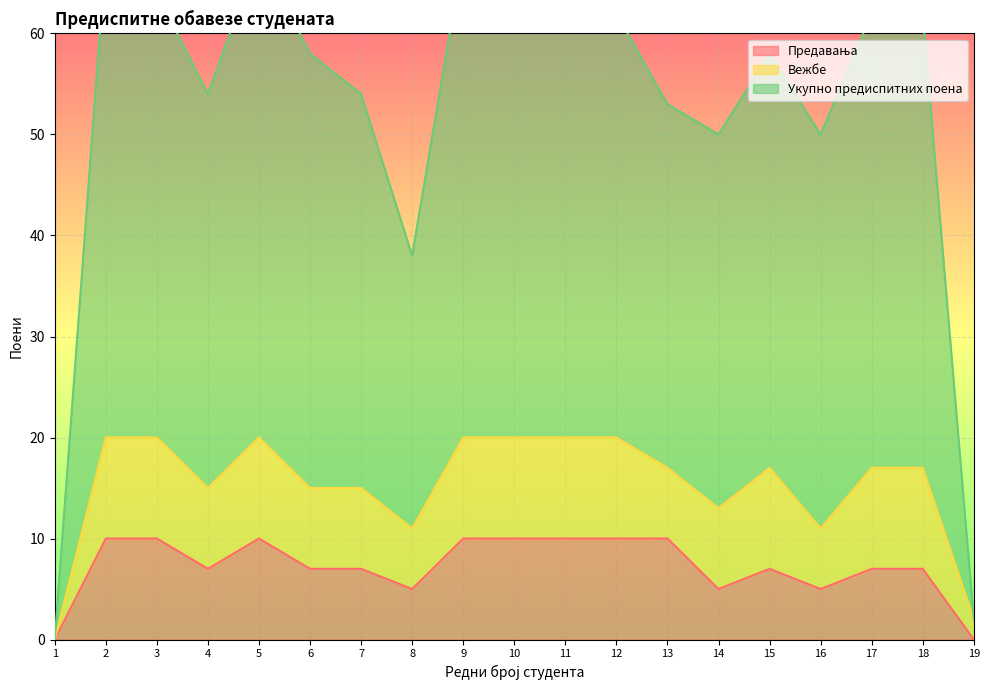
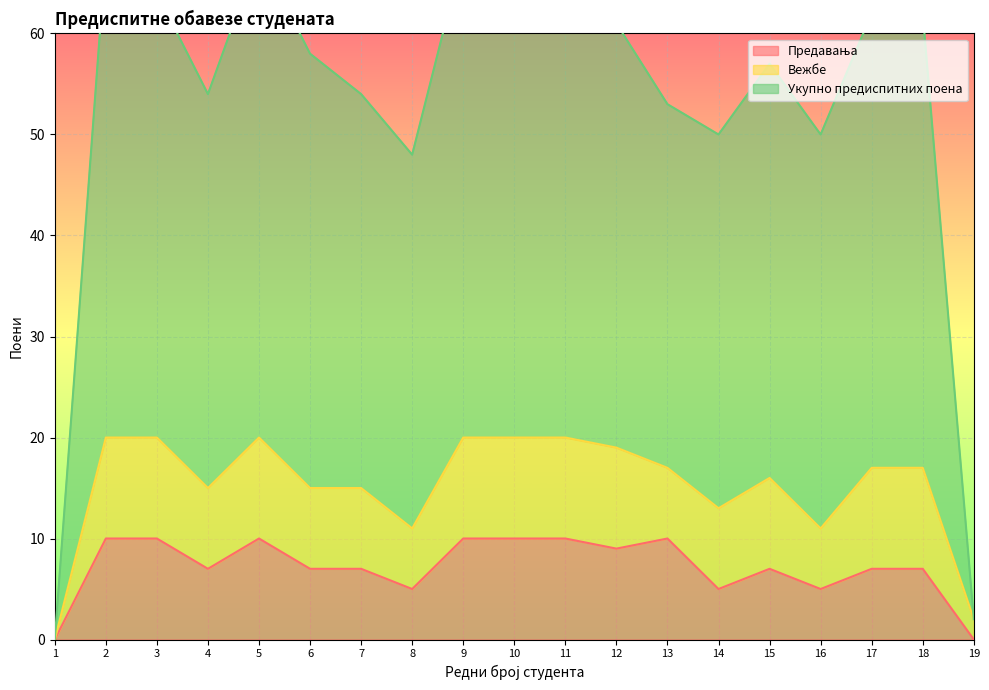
Укупно предиспитних поена, 8: 27 -> 37
Предавања, 12: 10 -> 9
Вежбе, 15: 10 -> 9
